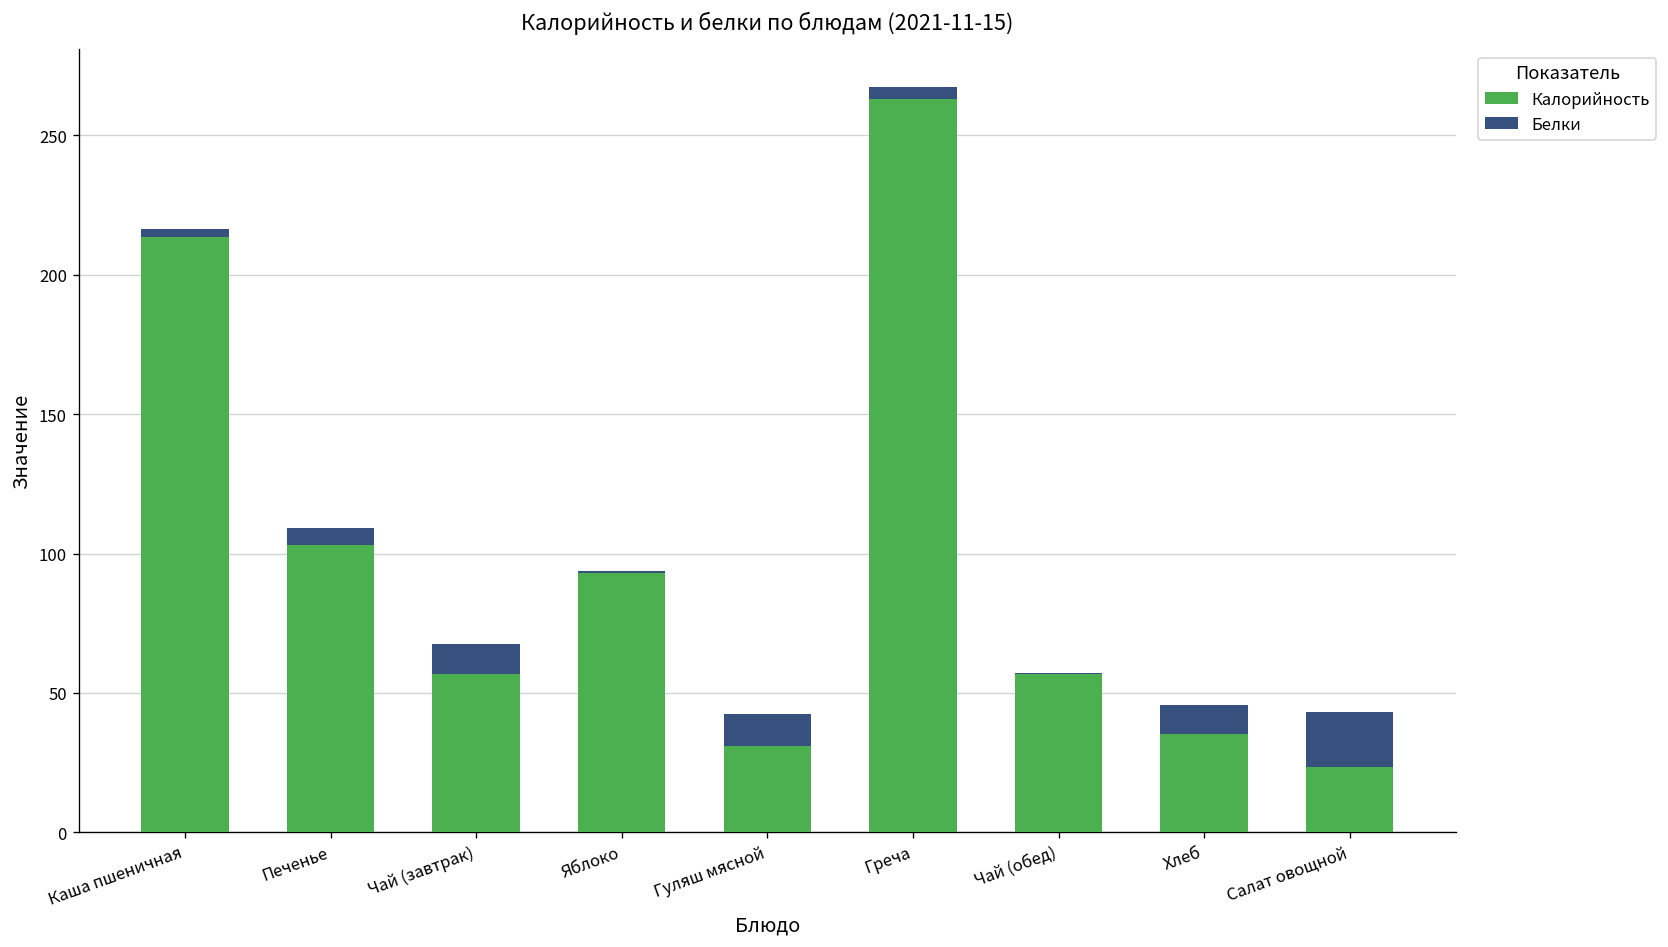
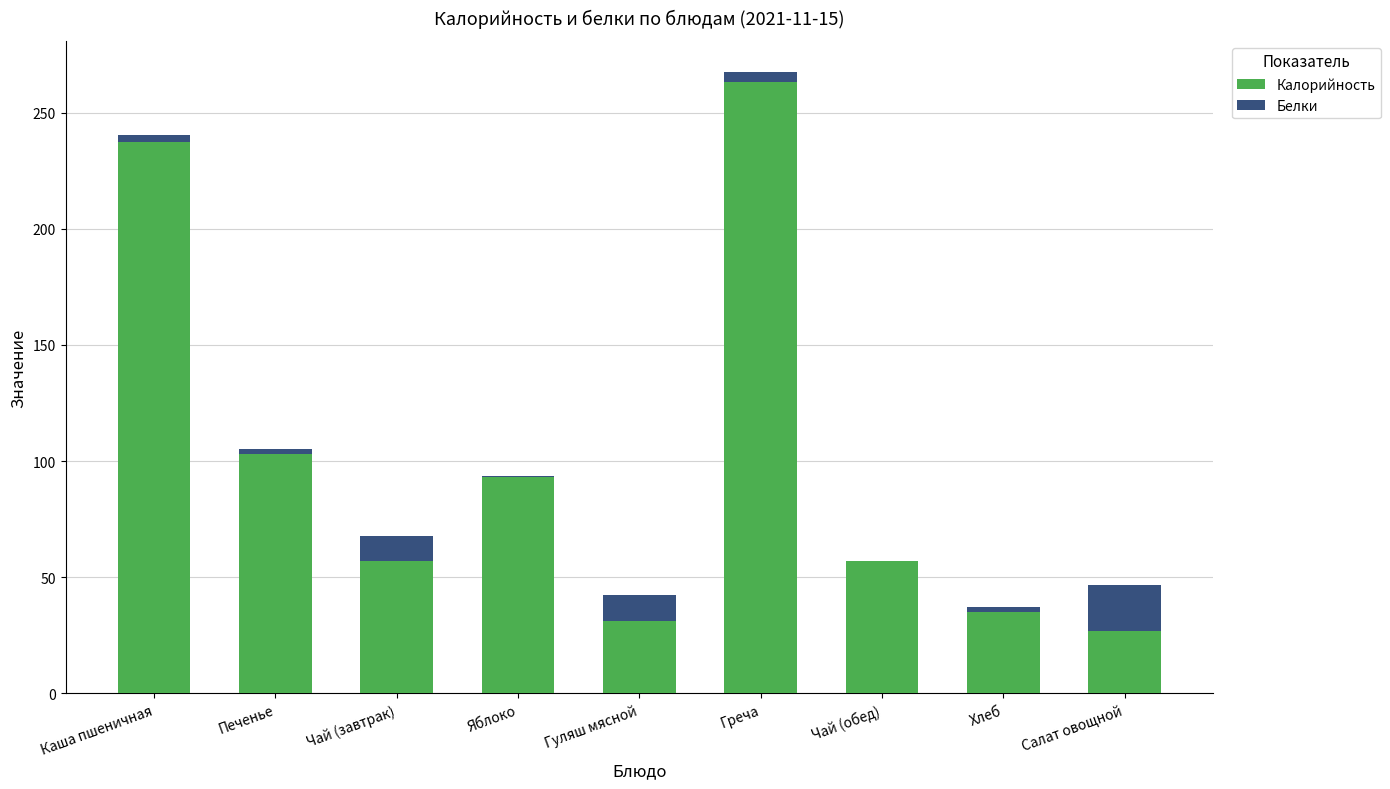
Калорийность, Каша пшеничная: 213 -> 237
Белки, Печенье: 6 -> 2
Белки, Хлеб: 10 -> 2
Калорийность, Салат овощной: 23 -> 27
